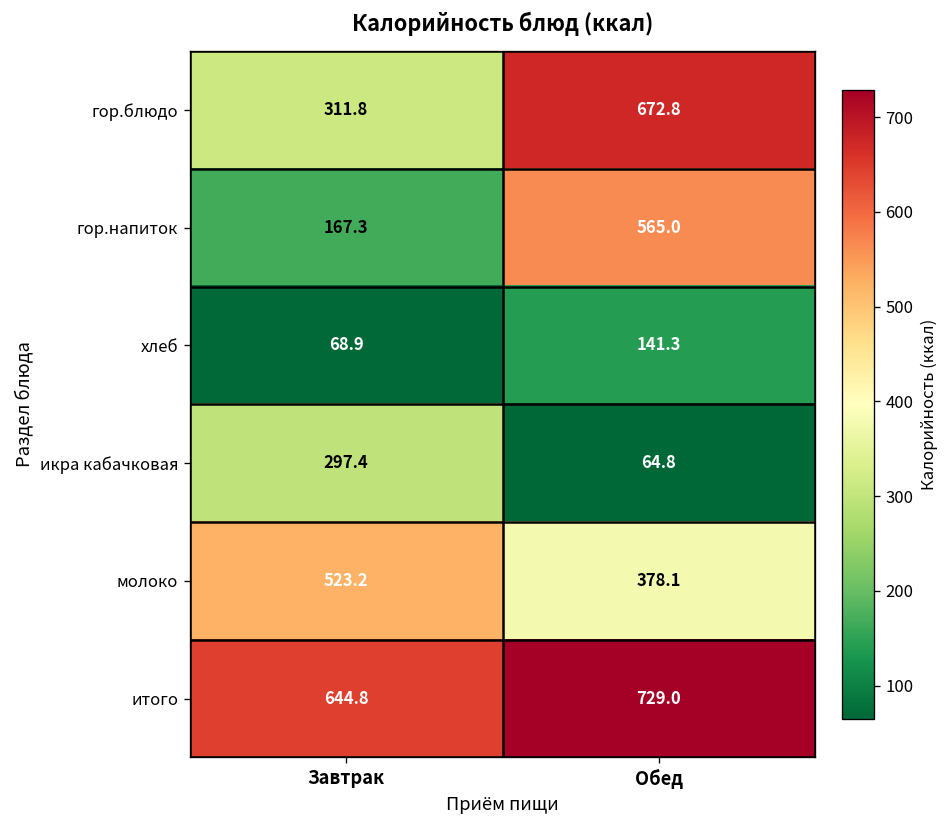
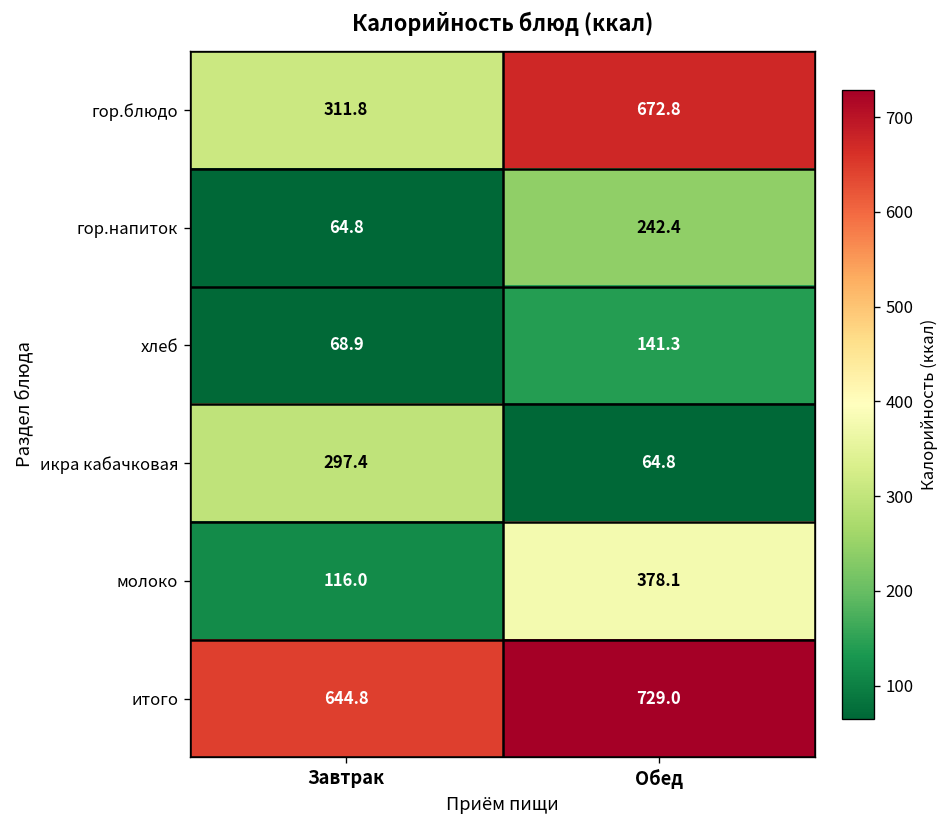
гор.напиток, Завтрак: 167.3 -> 64.8
гор.напиток, Обед: 565.0 -> 242.4
молоко, Завтрак: 523.2 -> 116.0
